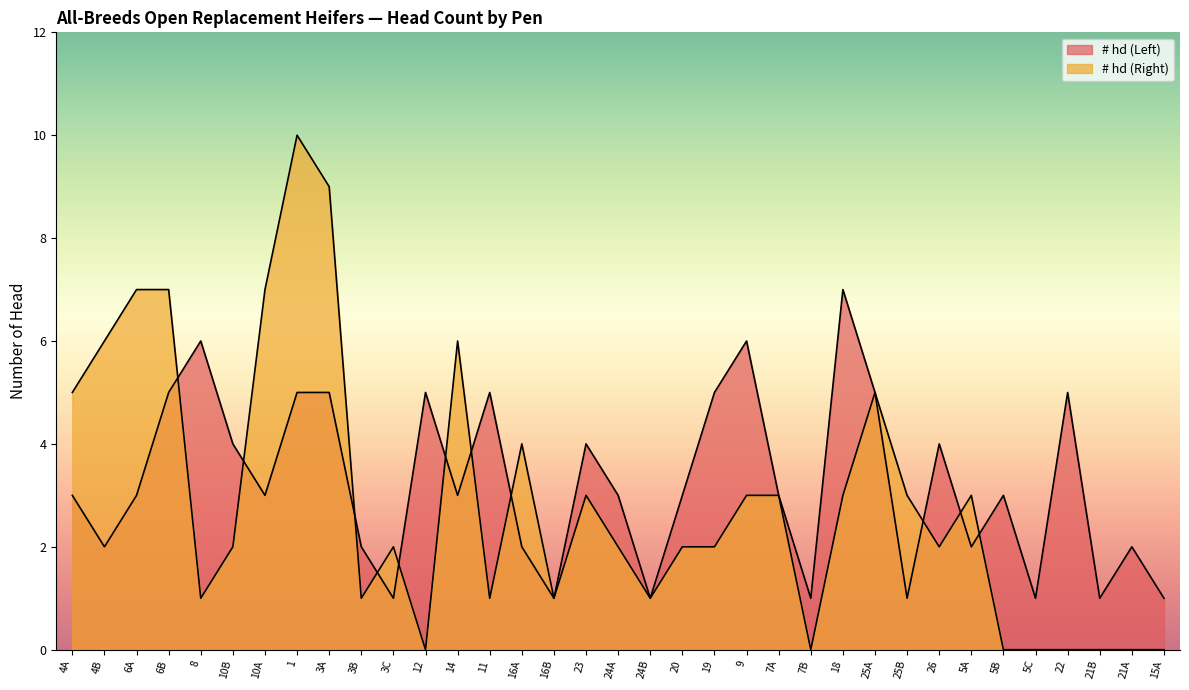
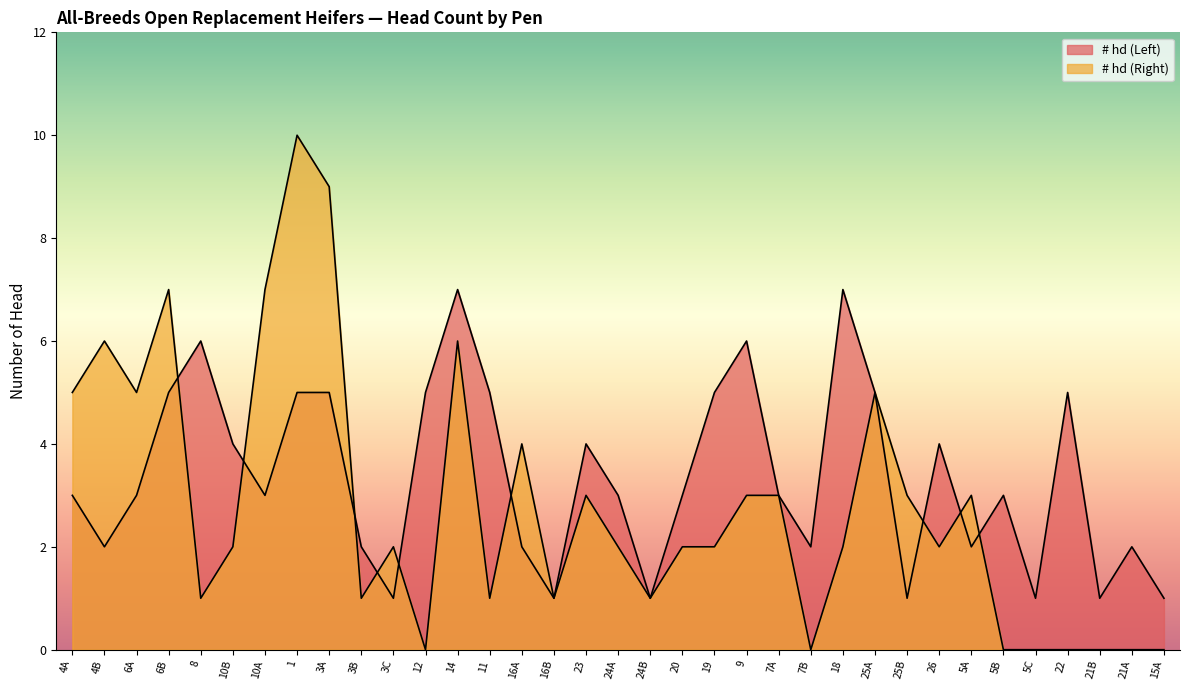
# hd (Right), 6A: 7 -> 5
# hd (Left), 14: 3 -> 7
# hd (Left), 7B: 1 -> 2
# hd (Right), 18: 3 -> 2
